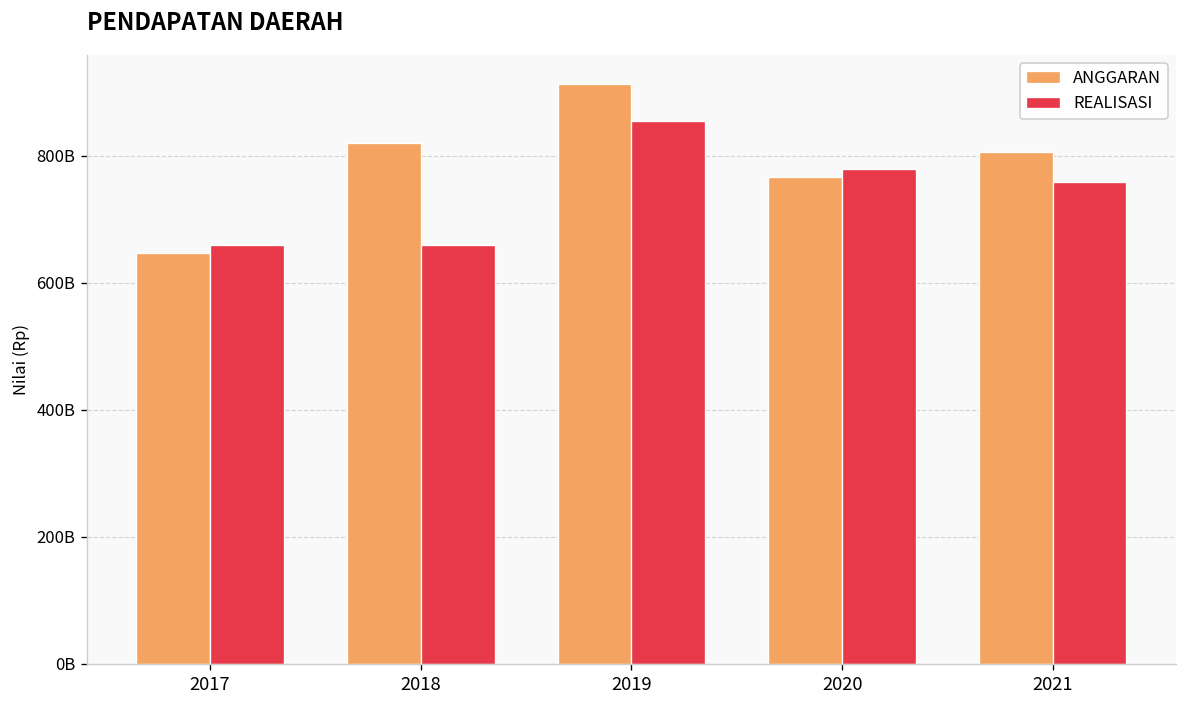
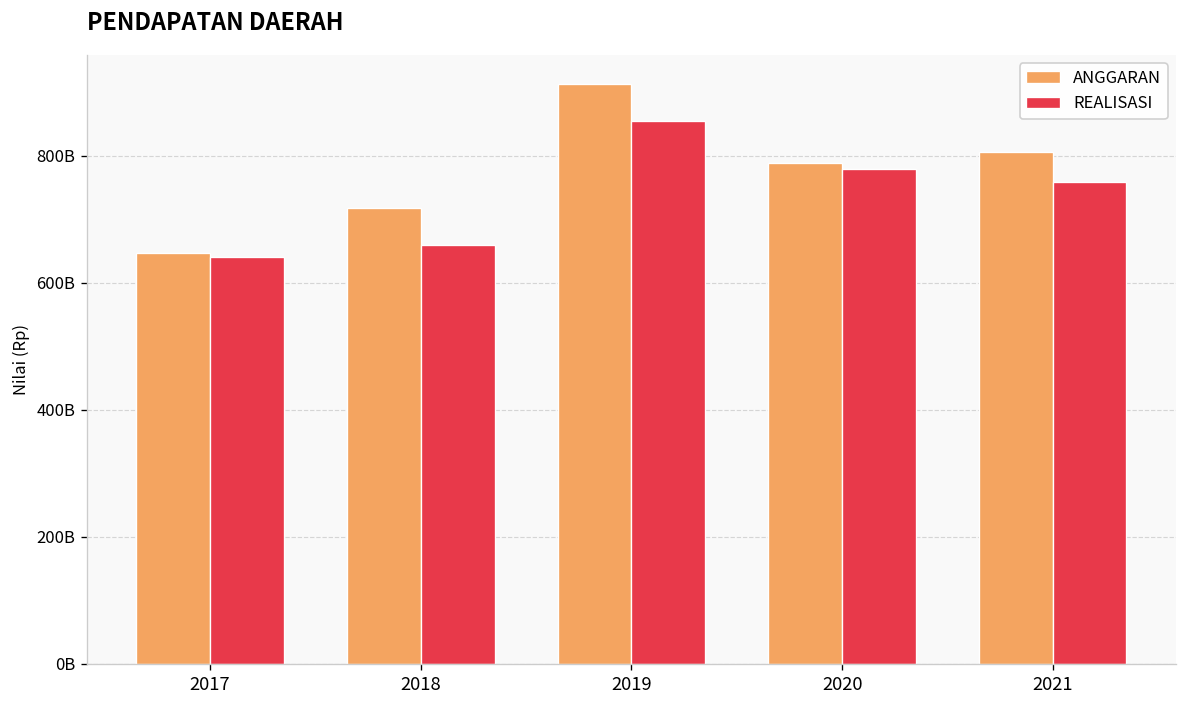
REALISASI, 2017: 660000000000 -> 640000000000
ANGGARAN, 2018: 820000000000 -> 720000000000
ANGGARAN, 2020: 770000000000 -> 790000000000
